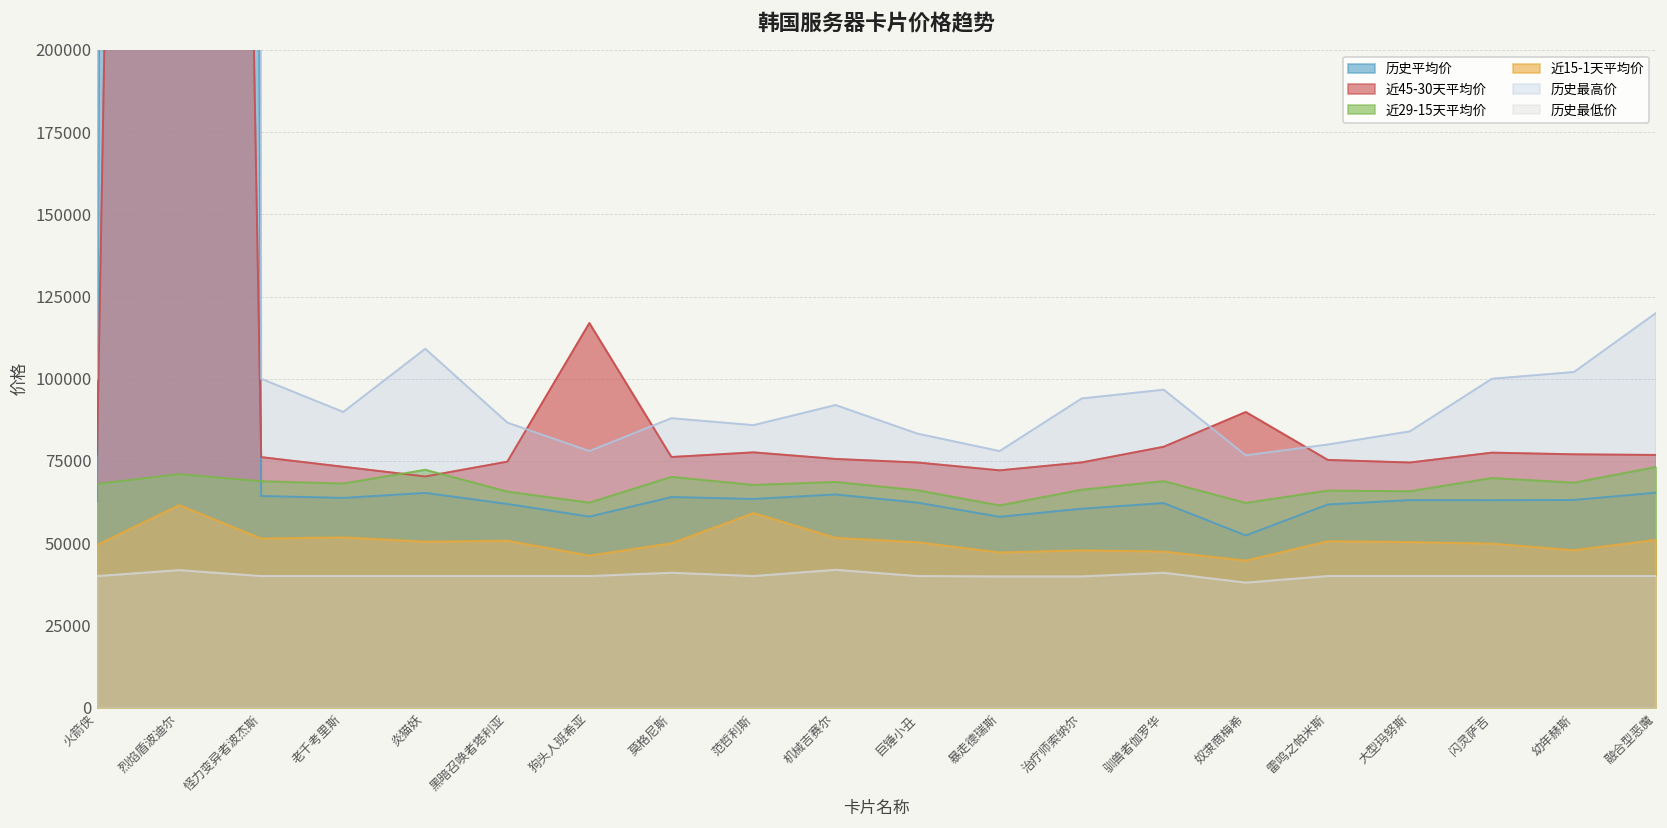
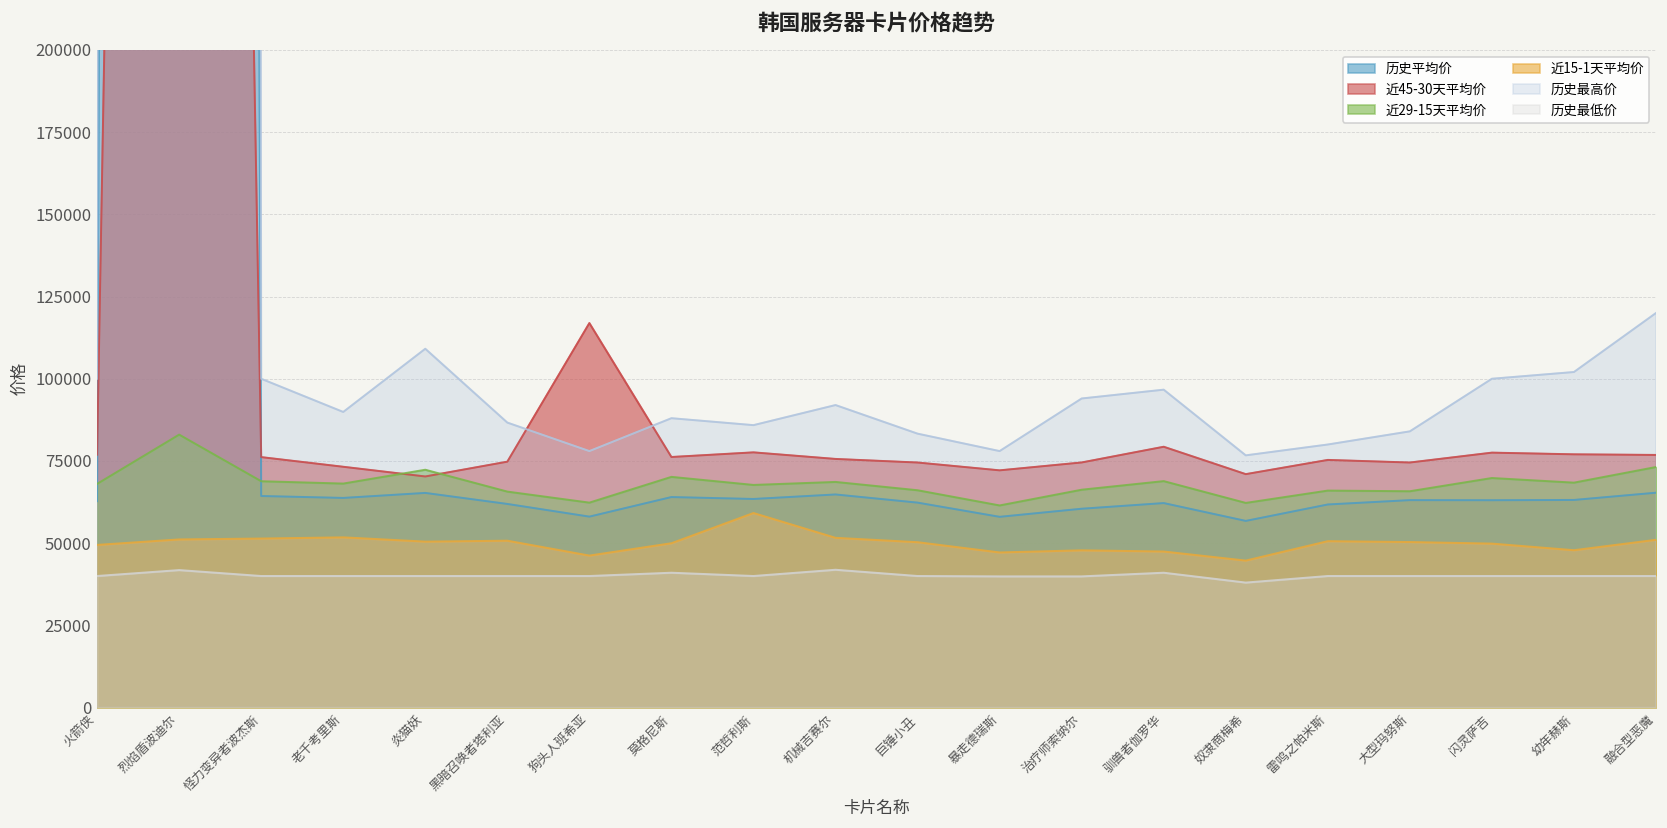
近29-15天平均价, 烈焰盾波迪尔: 71000 -> 83000
近15-1天平均价, 烈焰盾波迪尔: 62000 -> 51000
历史平均价, 奴隶商梅希: 52000 -> 57000
近45-30天平均价, 奴隶商梅希: 90000 -> 71000
